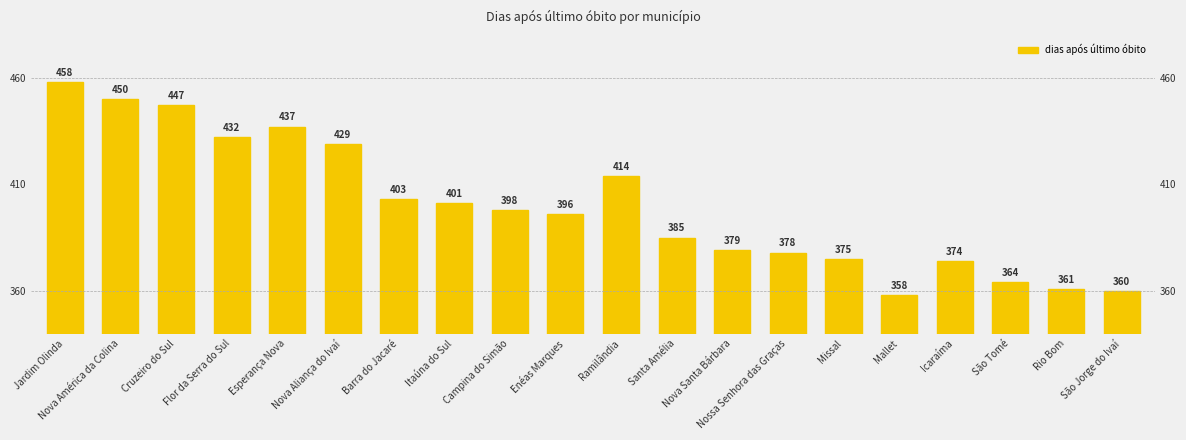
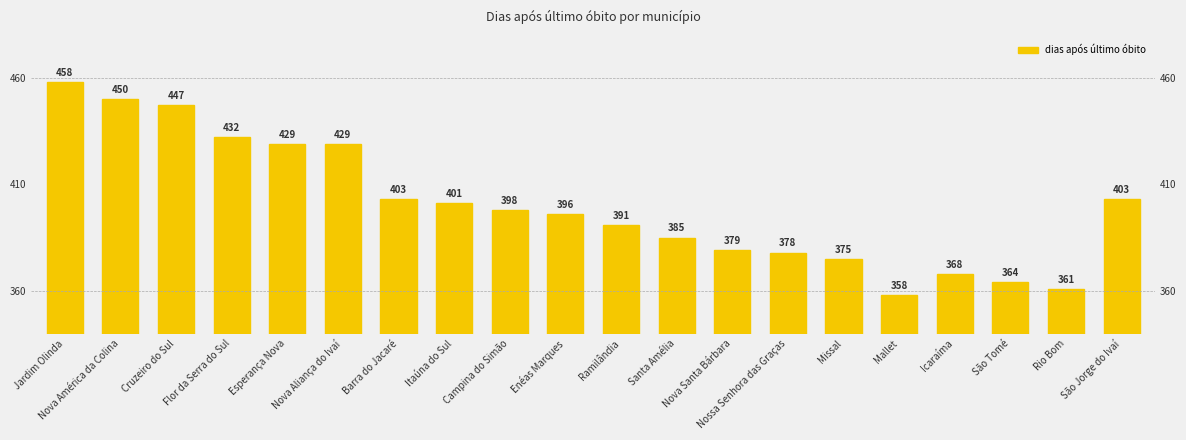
Esperança Nova: 437 -> 429
Ramilândia: 414 -> 391
Icaraíma: 374 -> 368
São Jorge do Ivaí: 360 -> 403
